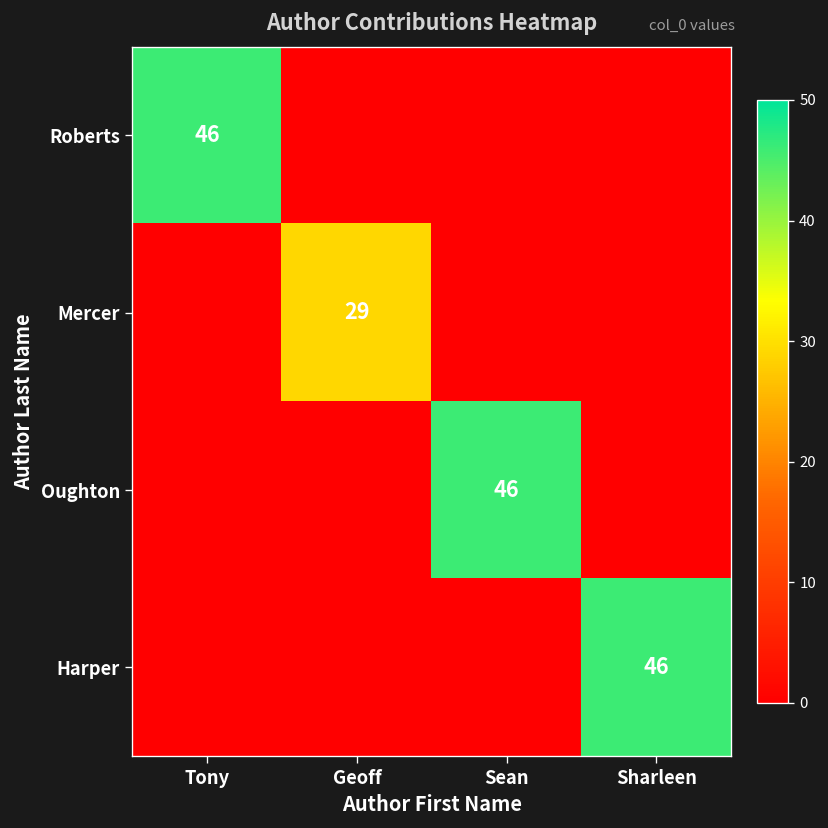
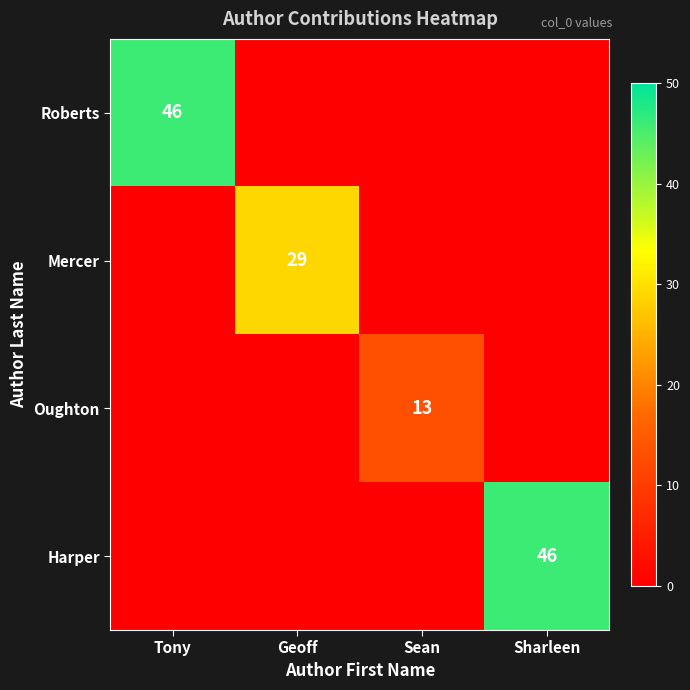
Oughton, Sean: 46 -> 13
